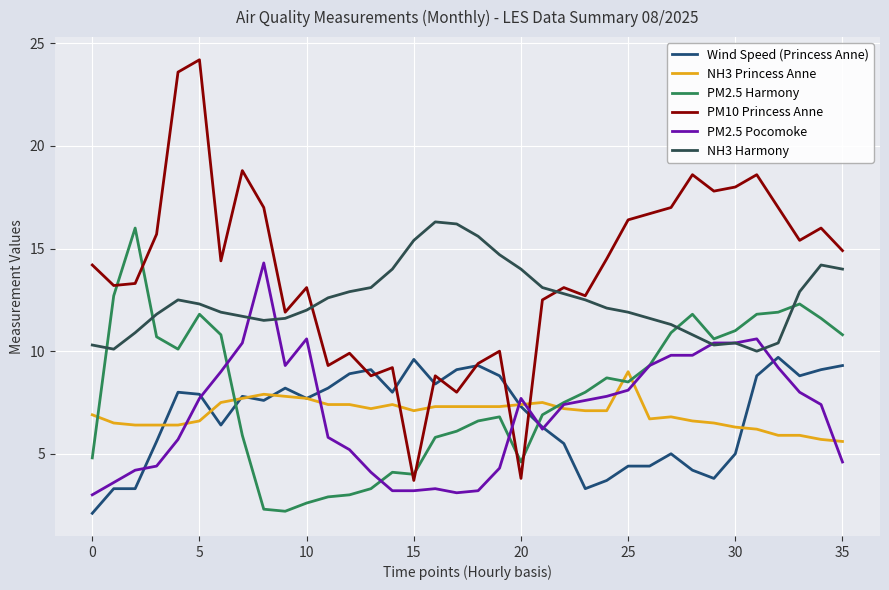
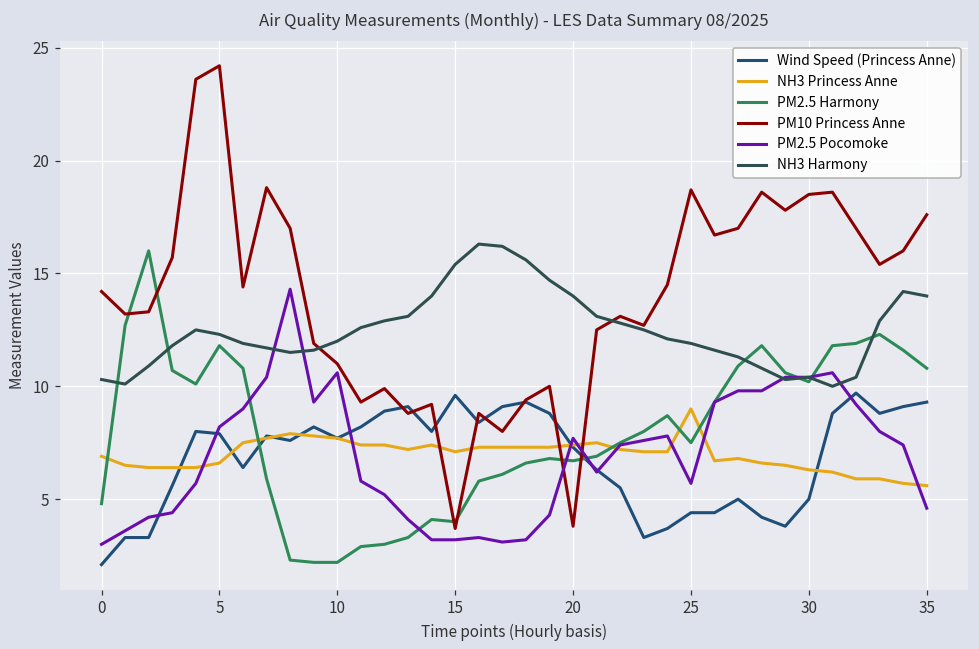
PM2.5 Pocomoke, 5: 7.7 -> 8.2
PM2.5 Harmony, 10: 2.6 -> 2.2
PM10 Princess Anne, 10: 13.1 -> 11.0
PM2.5 Harmony, 20: 4.6 -> 6.7
PM2.5 Harmony, 25: 8.5 -> 7.5
PM10 Princess Anne, 25: 16.4 -> 18.7
PM2.5 Pocomoke, 25: 8.1 -> 5.7
PM2.5 Harmony, 30: 11.0 -> 10.2
PM10 Princess Anne, 30: 18.0 -> 18.5
PM10 Princess Anne, 35: 14.9 -> 17.6
